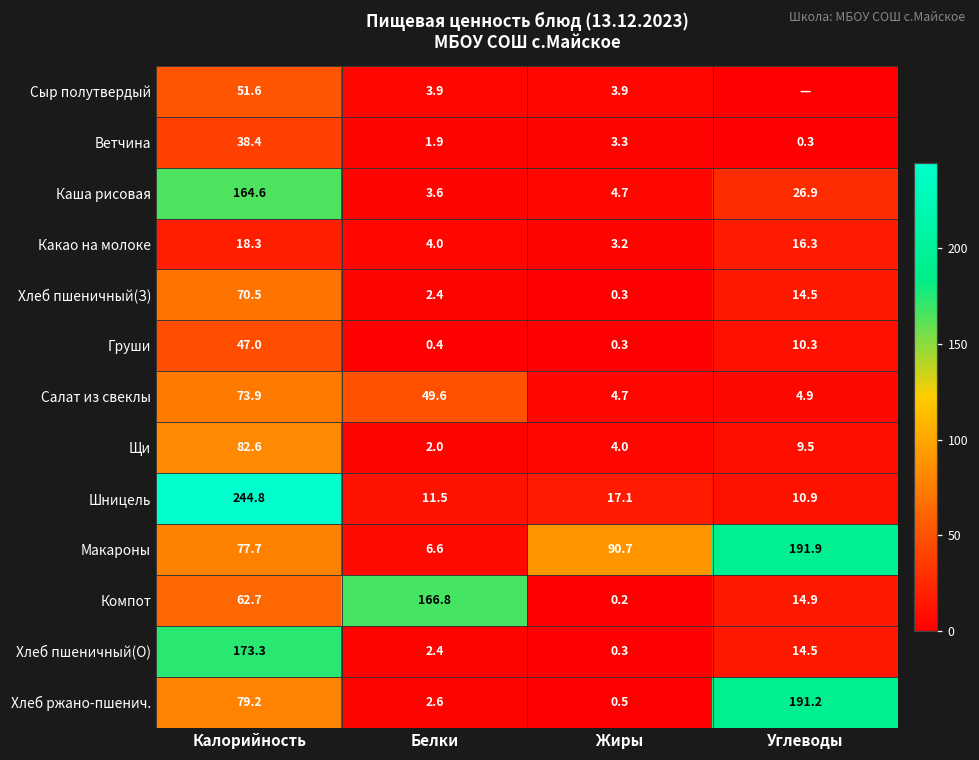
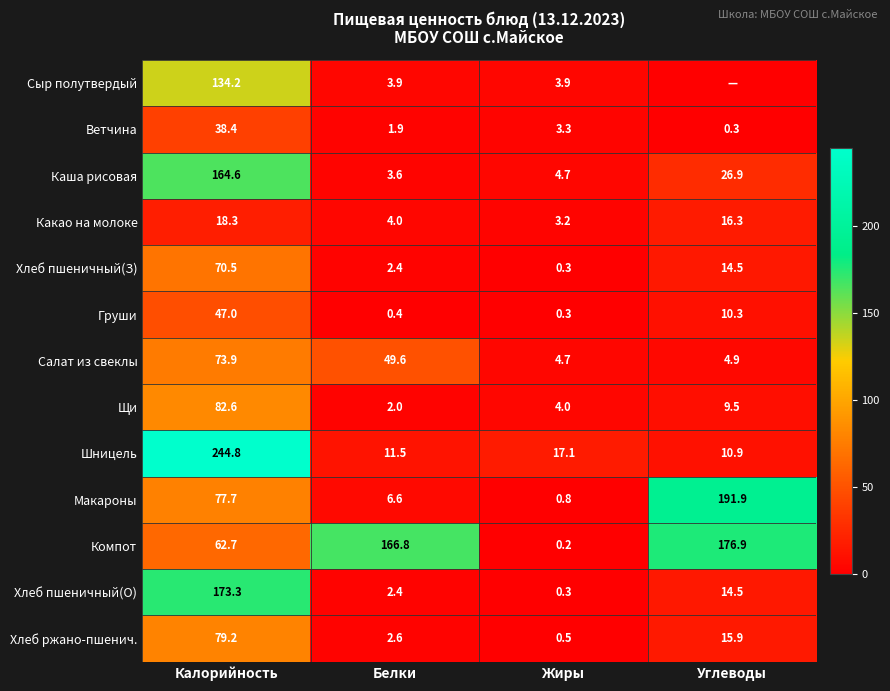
Сыр полутвердый, Калорийность: 51.6 -> 134.2
Макароны, Жиры: 90.7 -> 0.8
Компот, Углеводы: 14.9 -> 176.9
Хлеб ржано-пшенич., Углеводы: 191.2 -> 15.9
